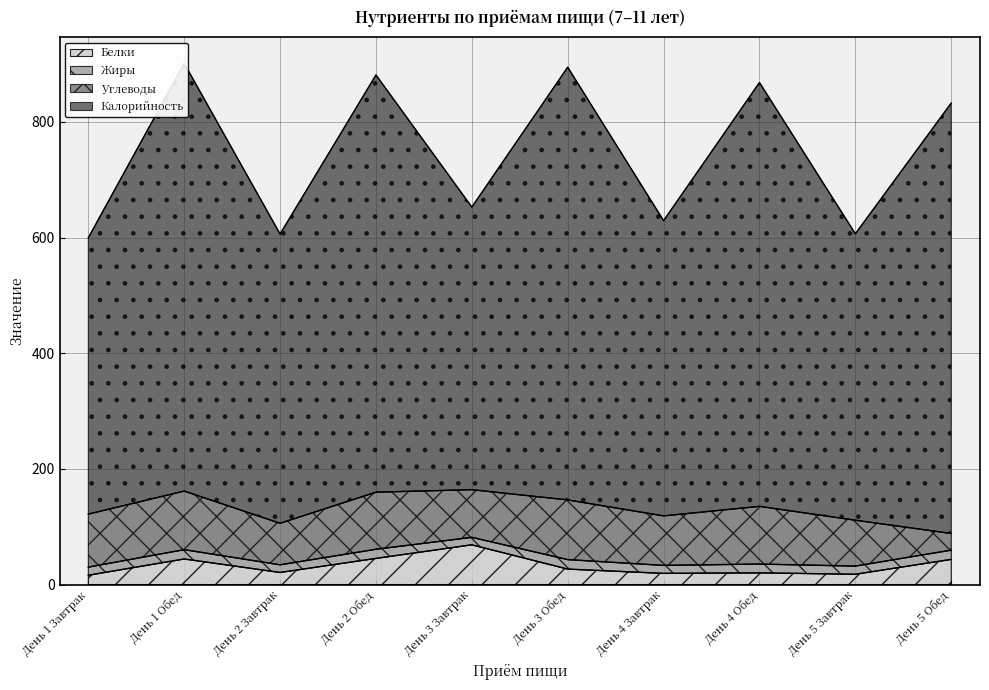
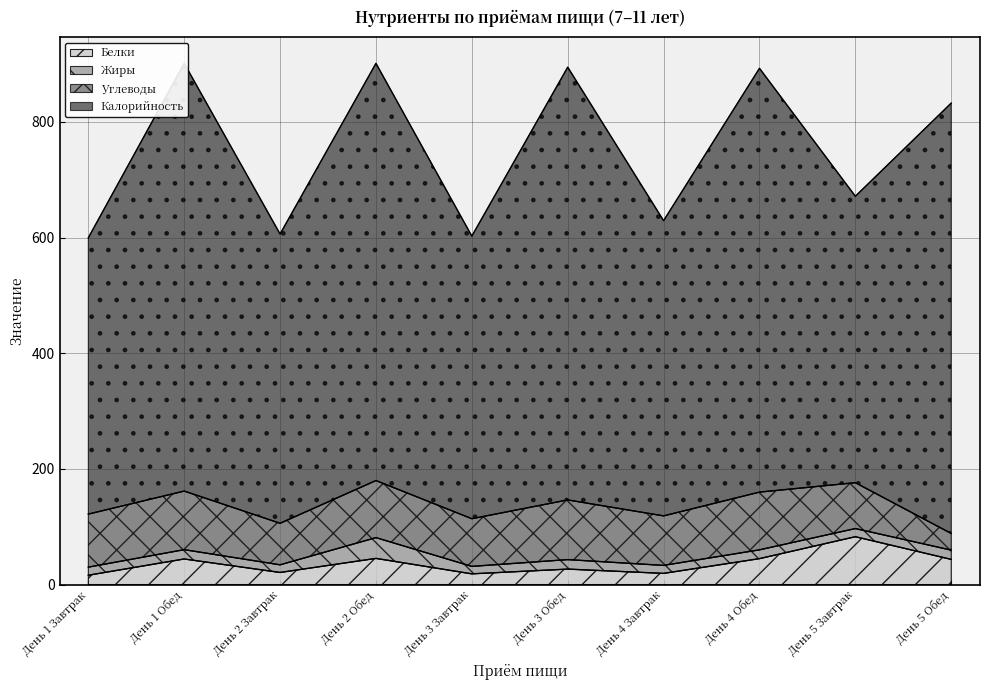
Жиры, День 2 Обед: 20 -> 40
Белки, День 3 Завтрак: 70 -> 20
Белки, День 4 Обед: 20 -> 40
Белки, День 5 Завтрак: 20 -> 80
